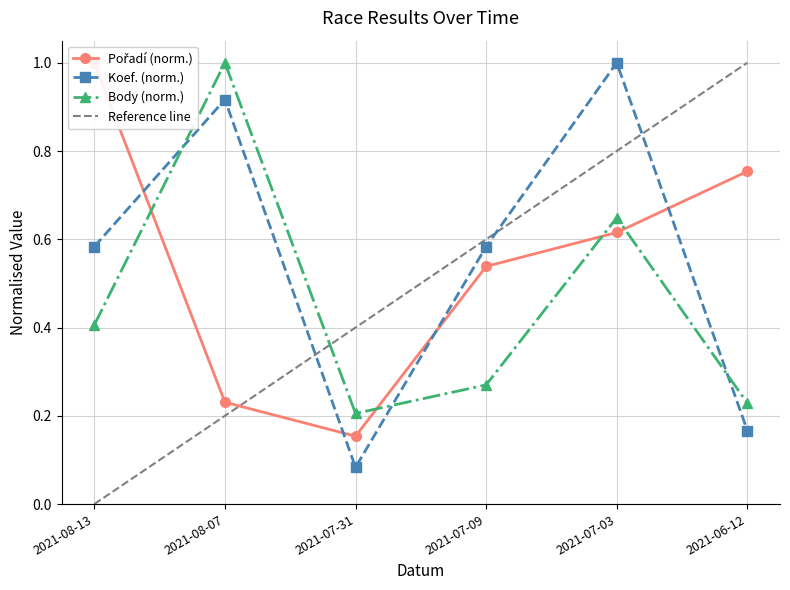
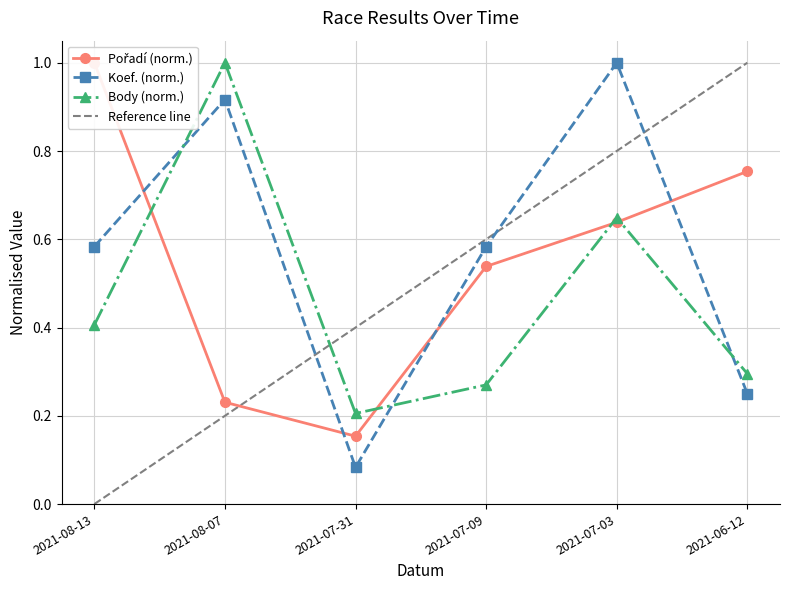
Pořadí (norm.), 2021-07-03: 0.62 -> 0.64
Koef. (norm.), 2021-06-12: 0.17 -> 0.25
Body (norm.), 2021-06-12: 0.23 -> 0.30
